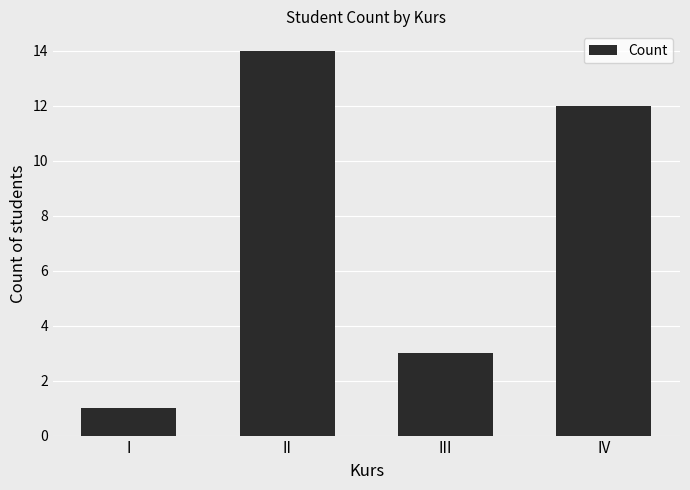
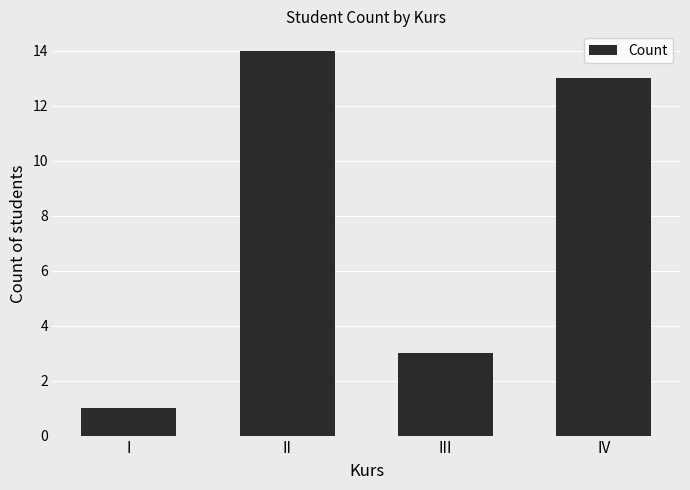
IV: 12 -> 13
